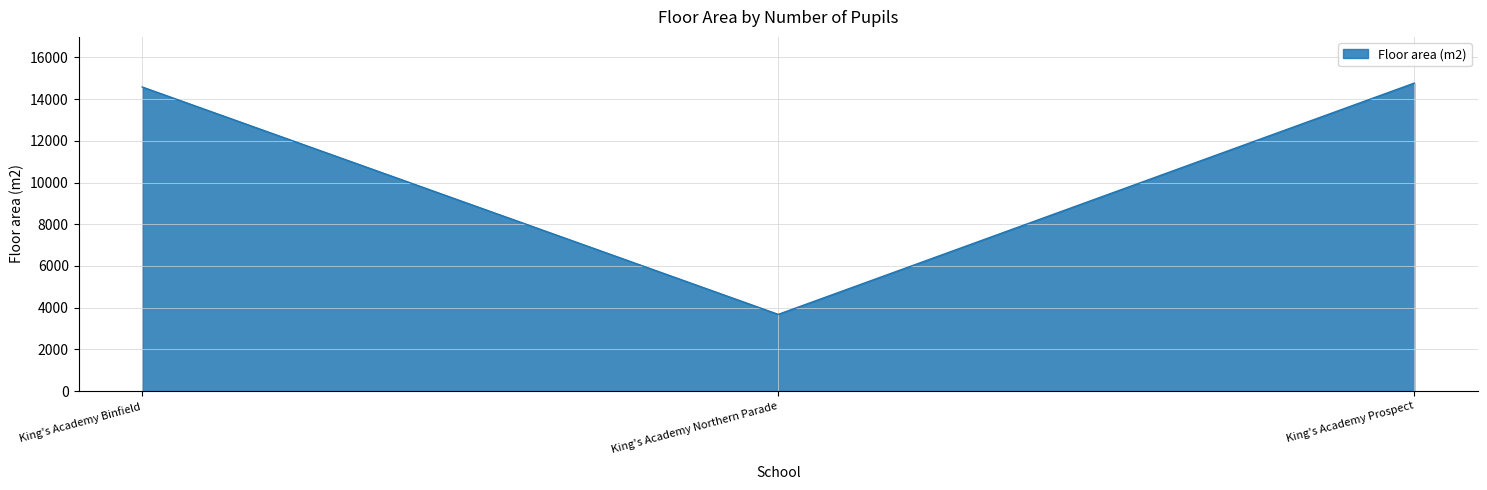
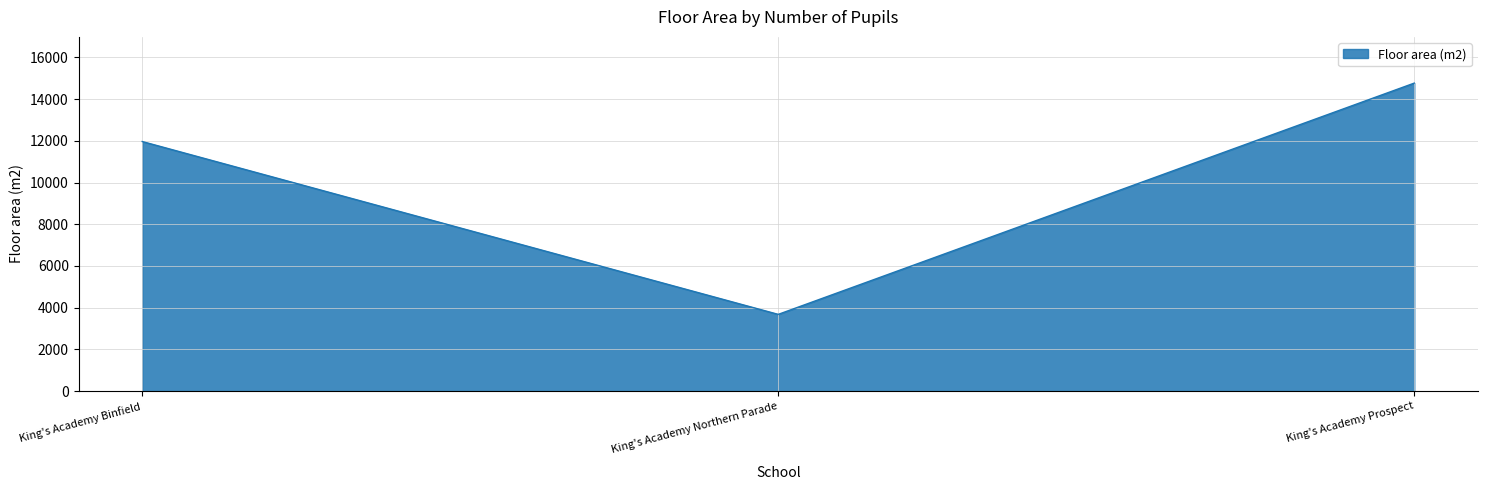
King's Academy Binfield: 14600 -> 12000
